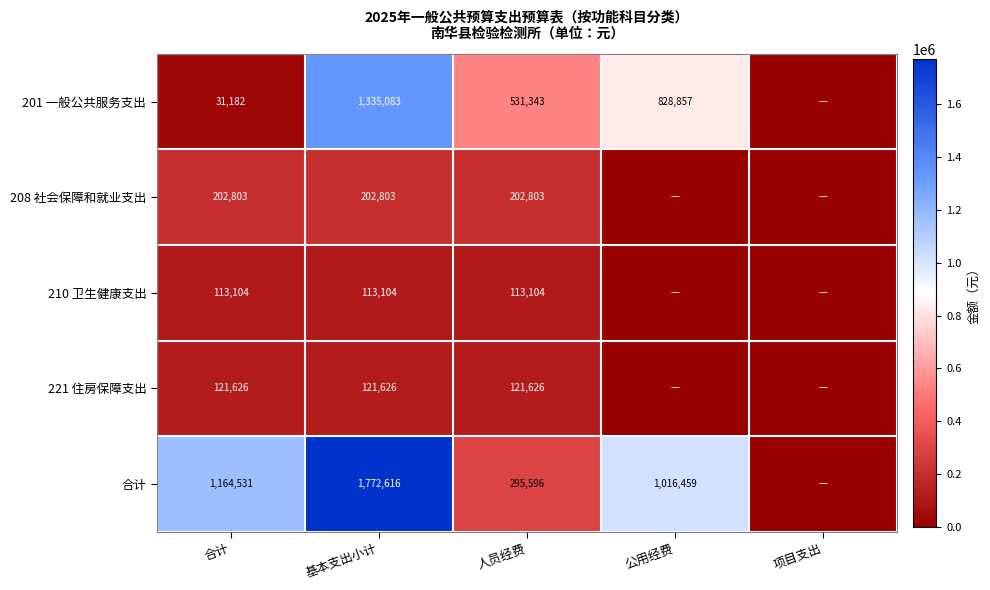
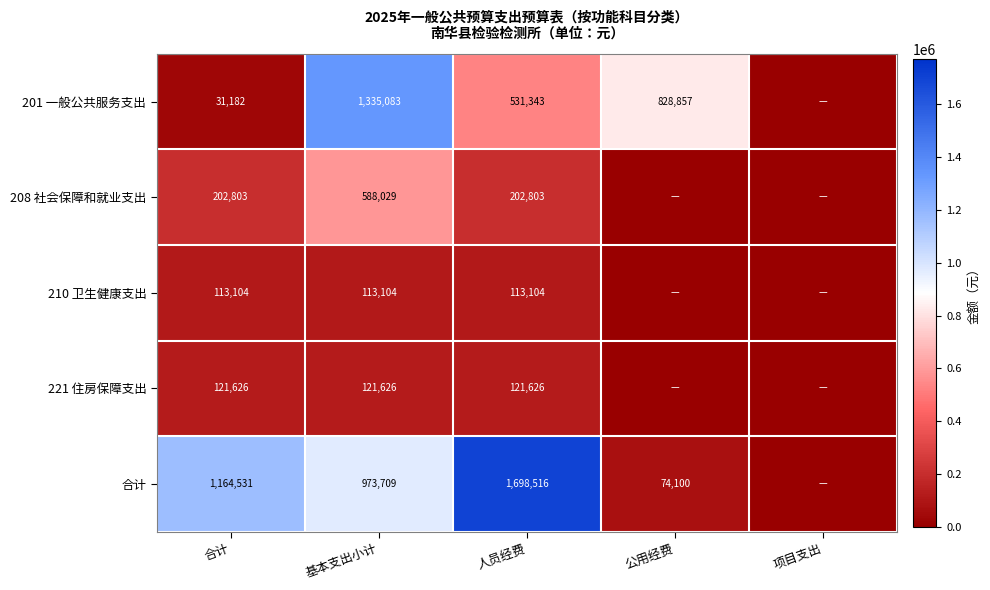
208 社会保障和就业支出, 基本支出小计: 202,803 -> 588,029
合计, 基本支出小计: 1,772,616 -> 973,709
合计, 人员经费: 295,596 -> 1,698,516
合计, 公用经费: 1,016,459 -> 74,100
